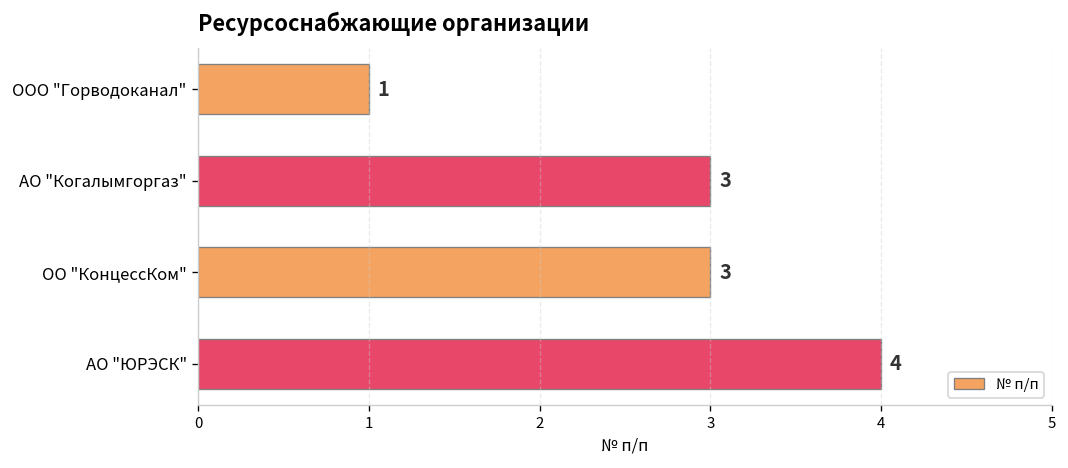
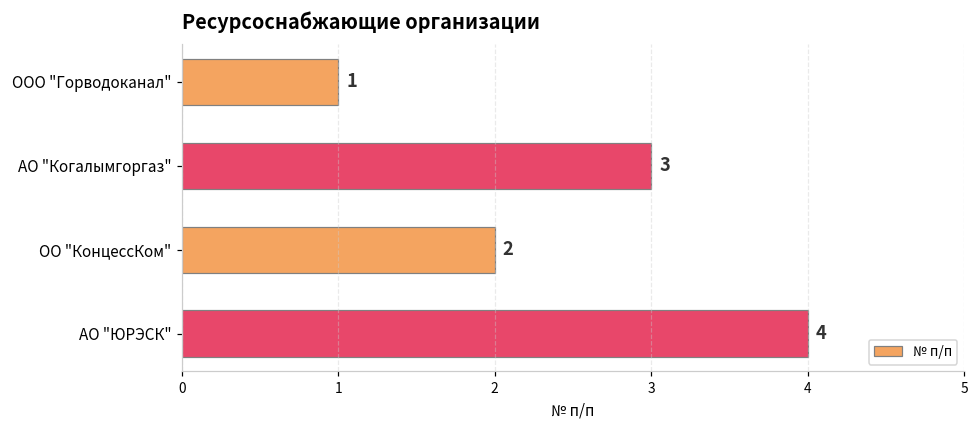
ОО "КонцессКом": 3 -> 2
